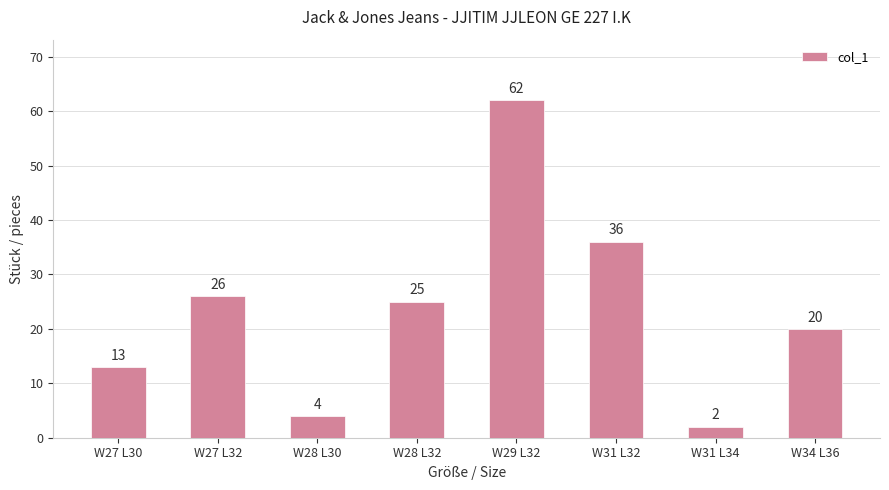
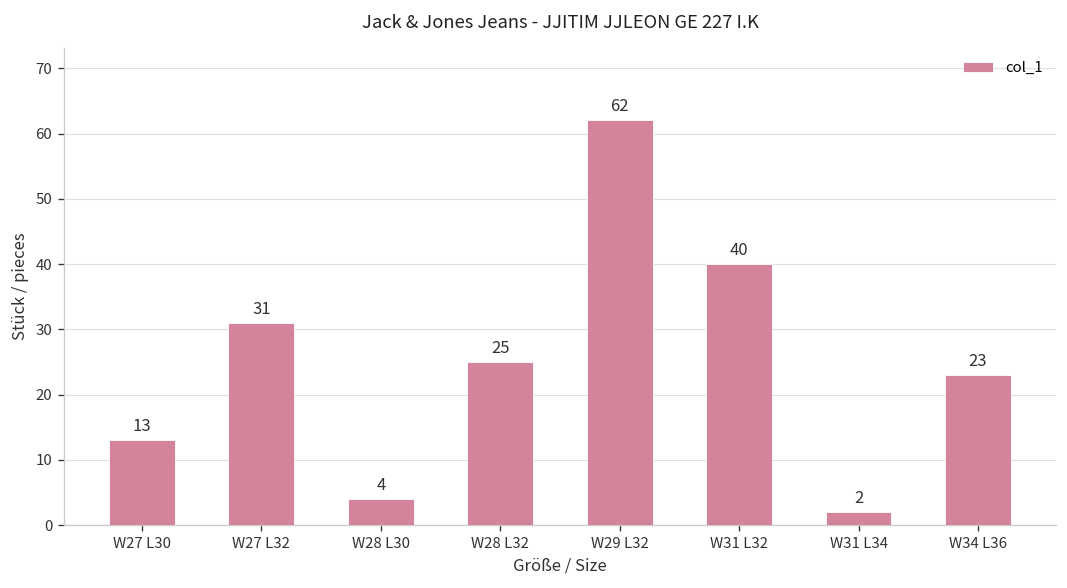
W27 L32: 26 -> 31
W31 L32: 36 -> 40
W34 L36: 20 -> 23
